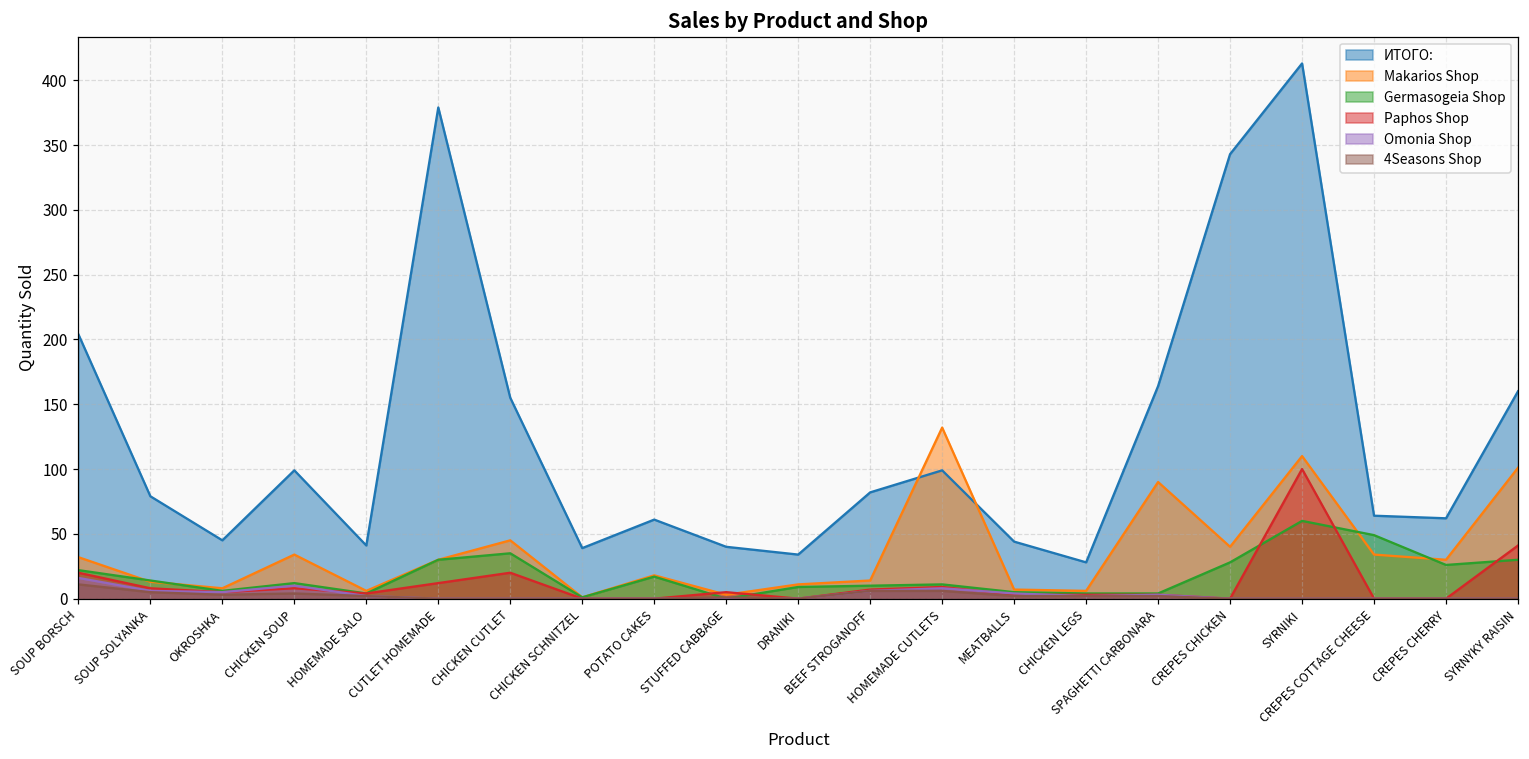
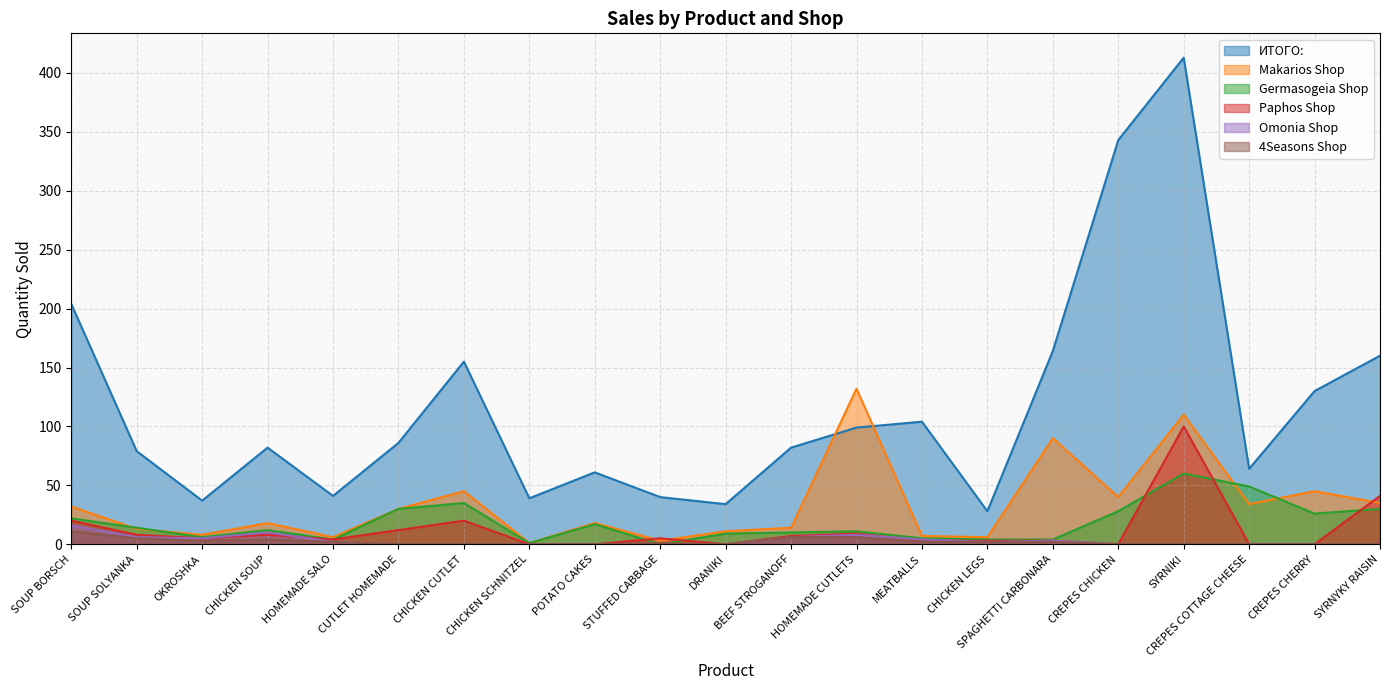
ИТОГО:, OKROSHKA: 45 -> 37
ИТОГО:, CHICKEN SOUP: 99 -> 82
Makarios Shop, CHICKEN SOUP: 34 -> 18
ИТОГО:, CUTLET HOMEMADE: 379 -> 86
ИТОГО:, MEATBALLS: 44 -> 104
ИТОГО:, CREPES CHERRY: 62 -> 130
Makarios Shop, CREPES CHERRY: 30 -> 45
Makarios Shop, SYRNYKY RAISIN: 101 -> 35
